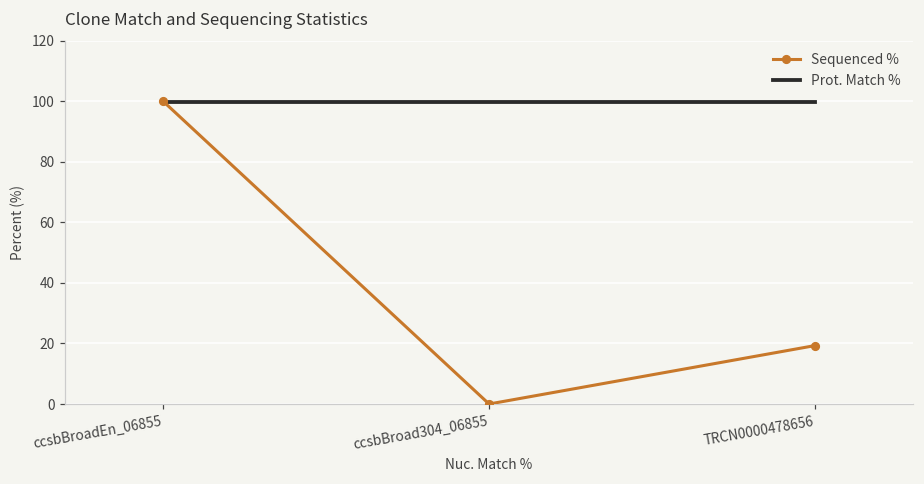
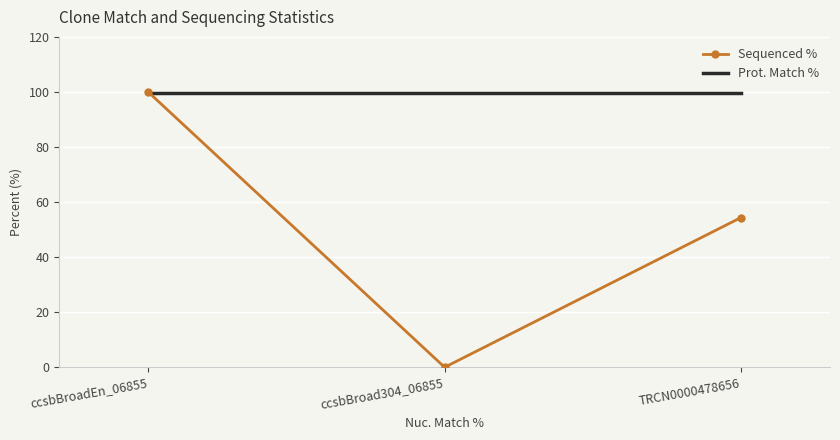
Sequenced %, TRCN0000478656: 19 -> 54
